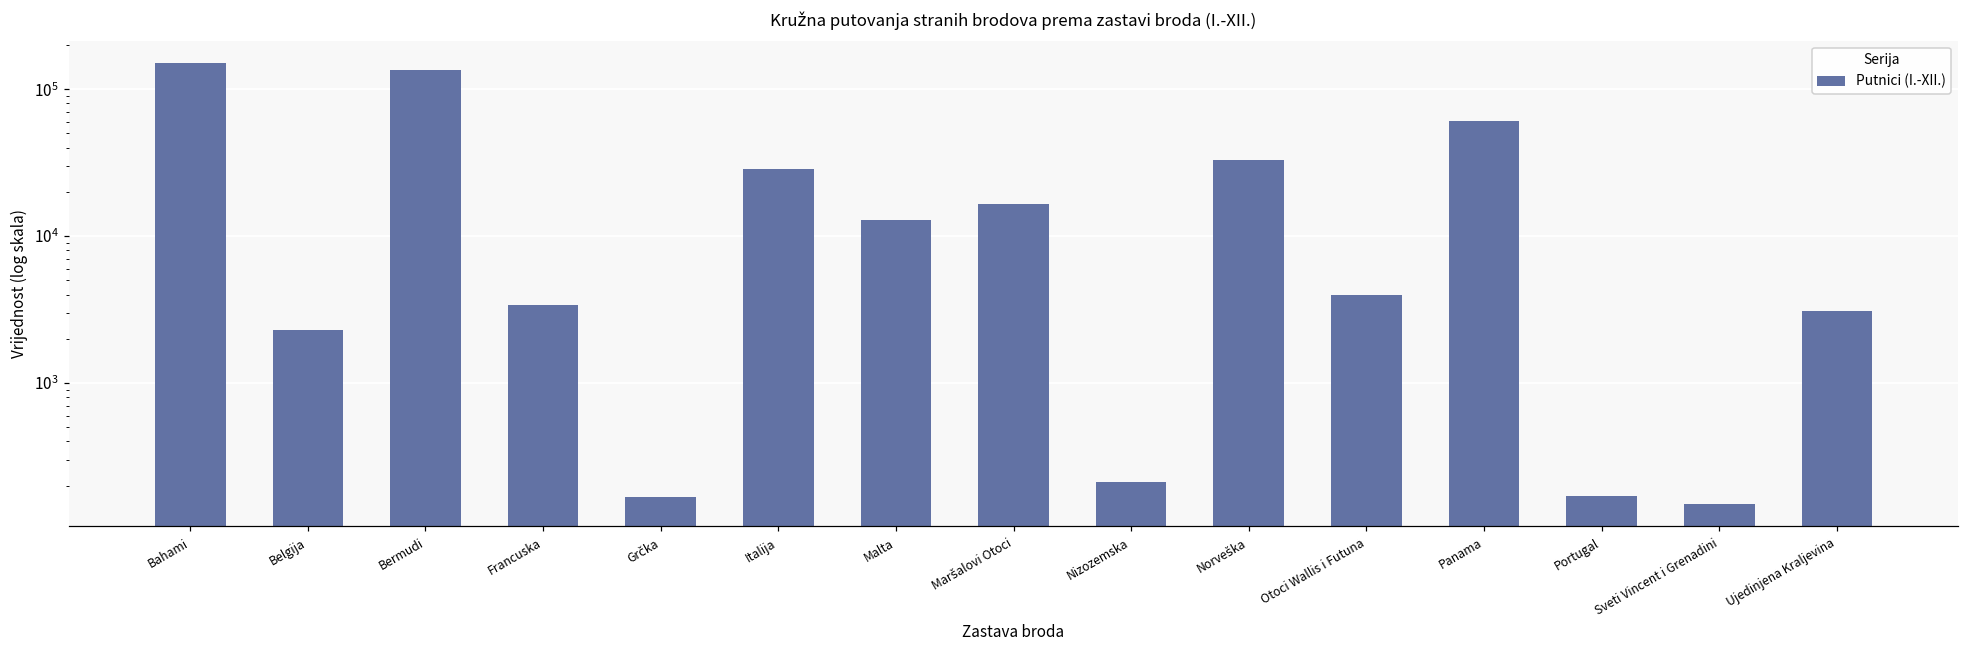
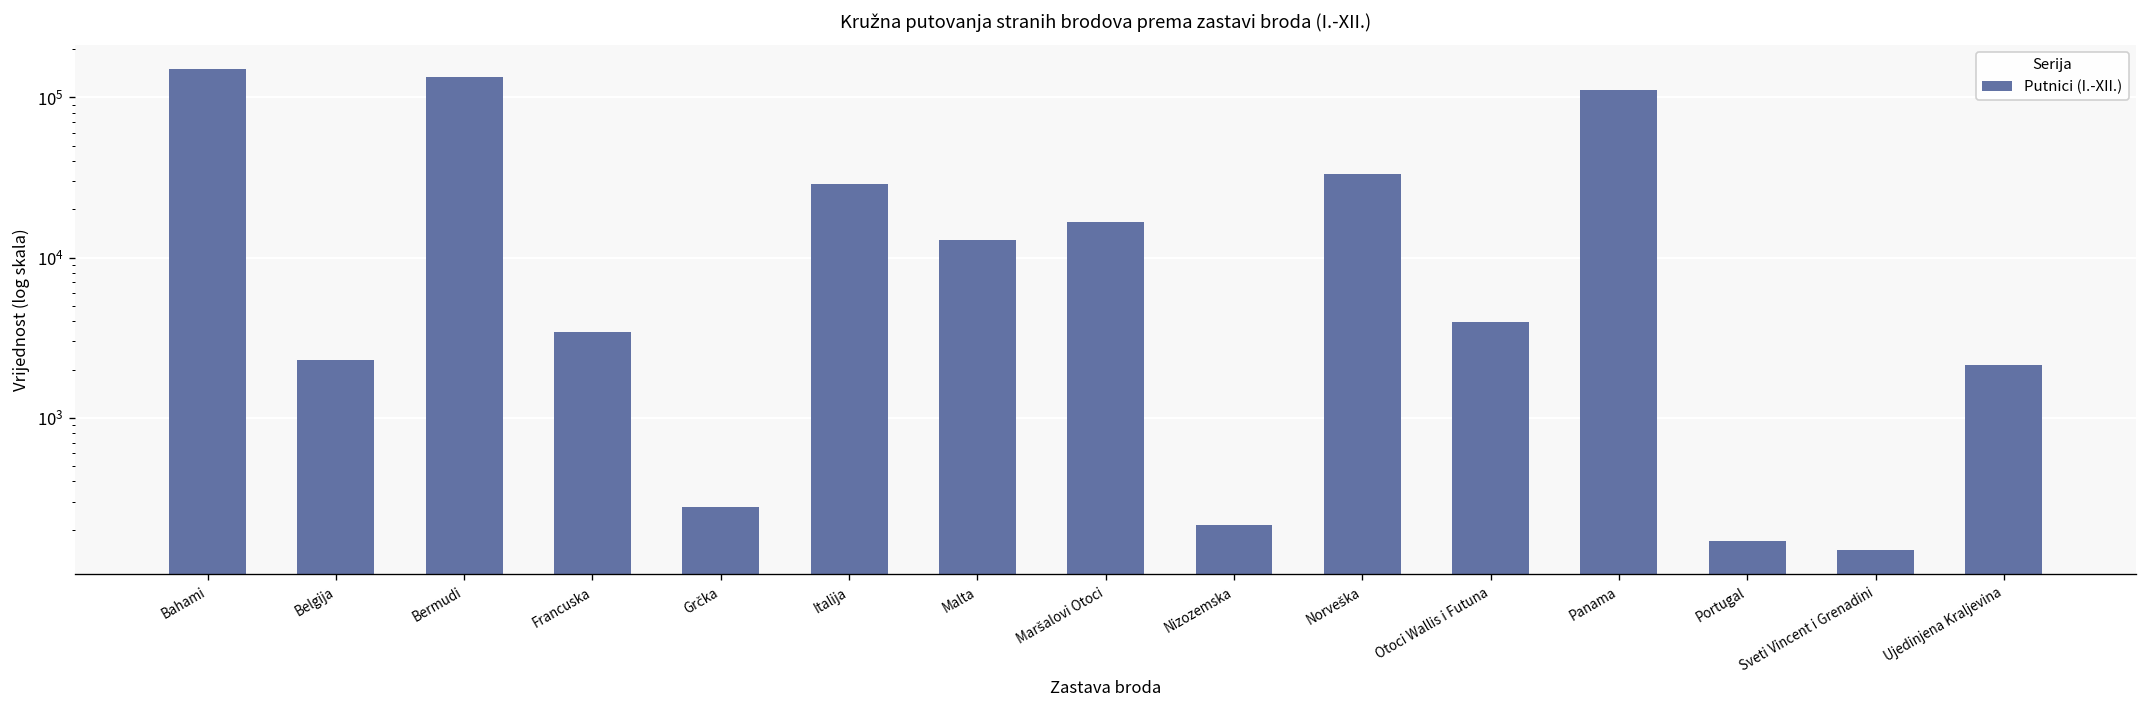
Grčka: 170 -> 280
Panama: 60000 -> 110000
Ujedinjena Kraljevina: 3100 -> 2100
